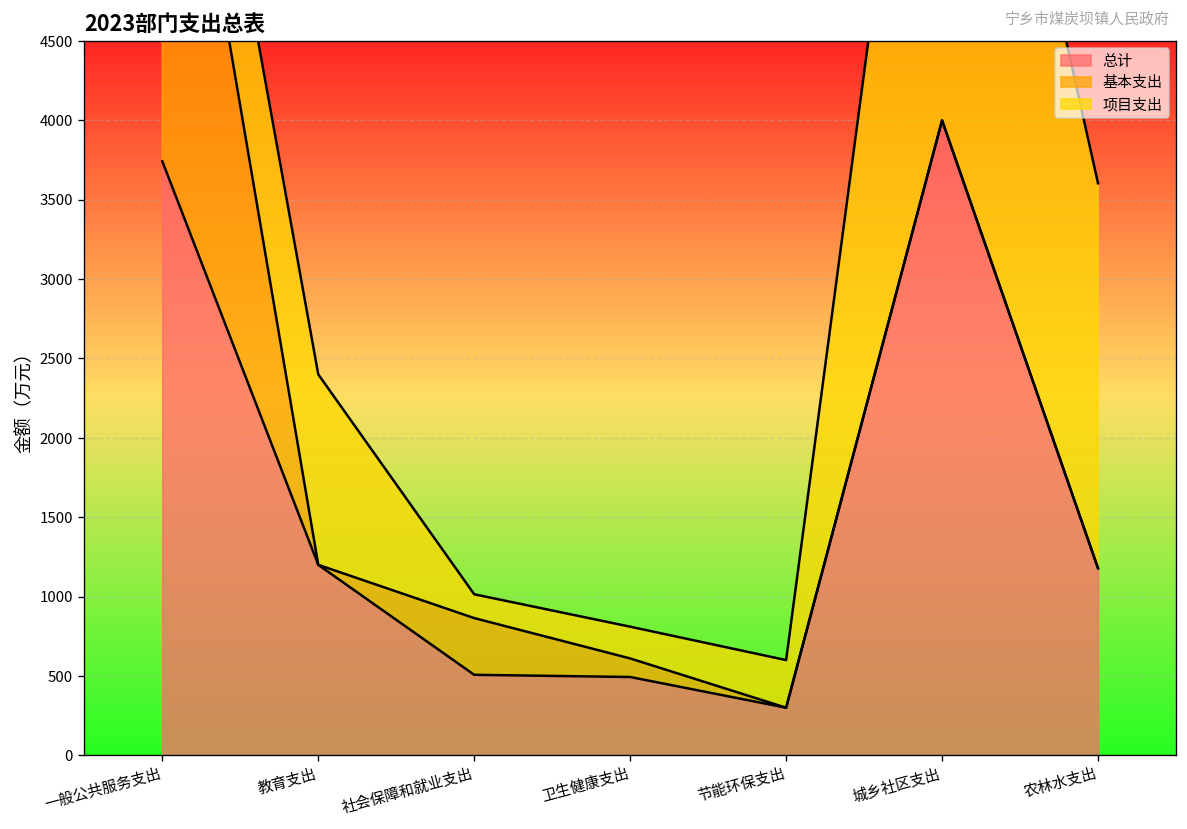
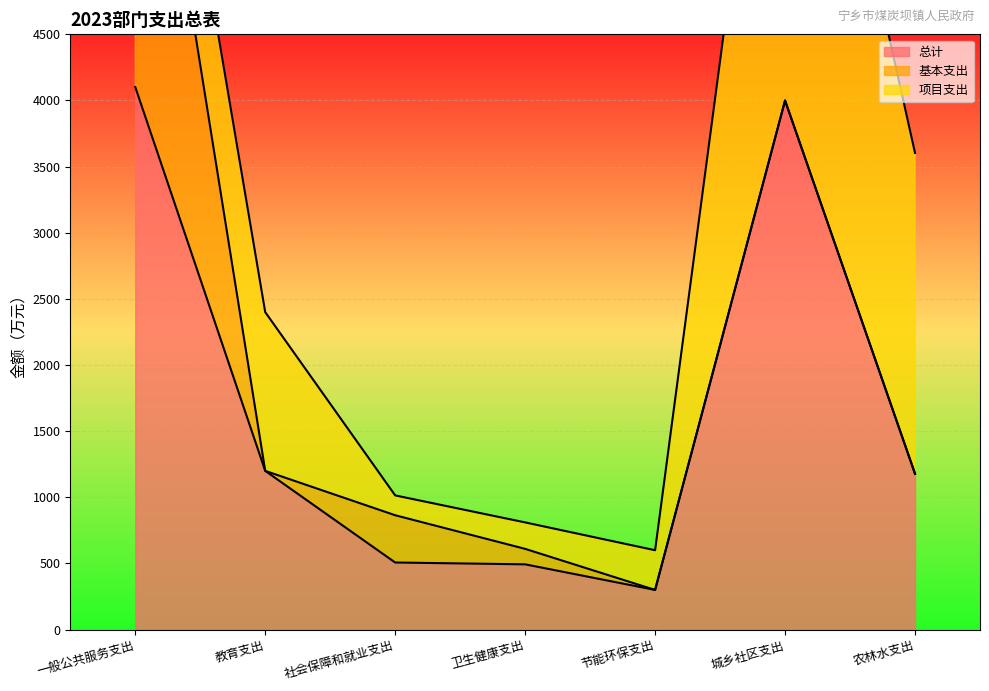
总计, 一般公共服务支出: 3740 -> 4100
